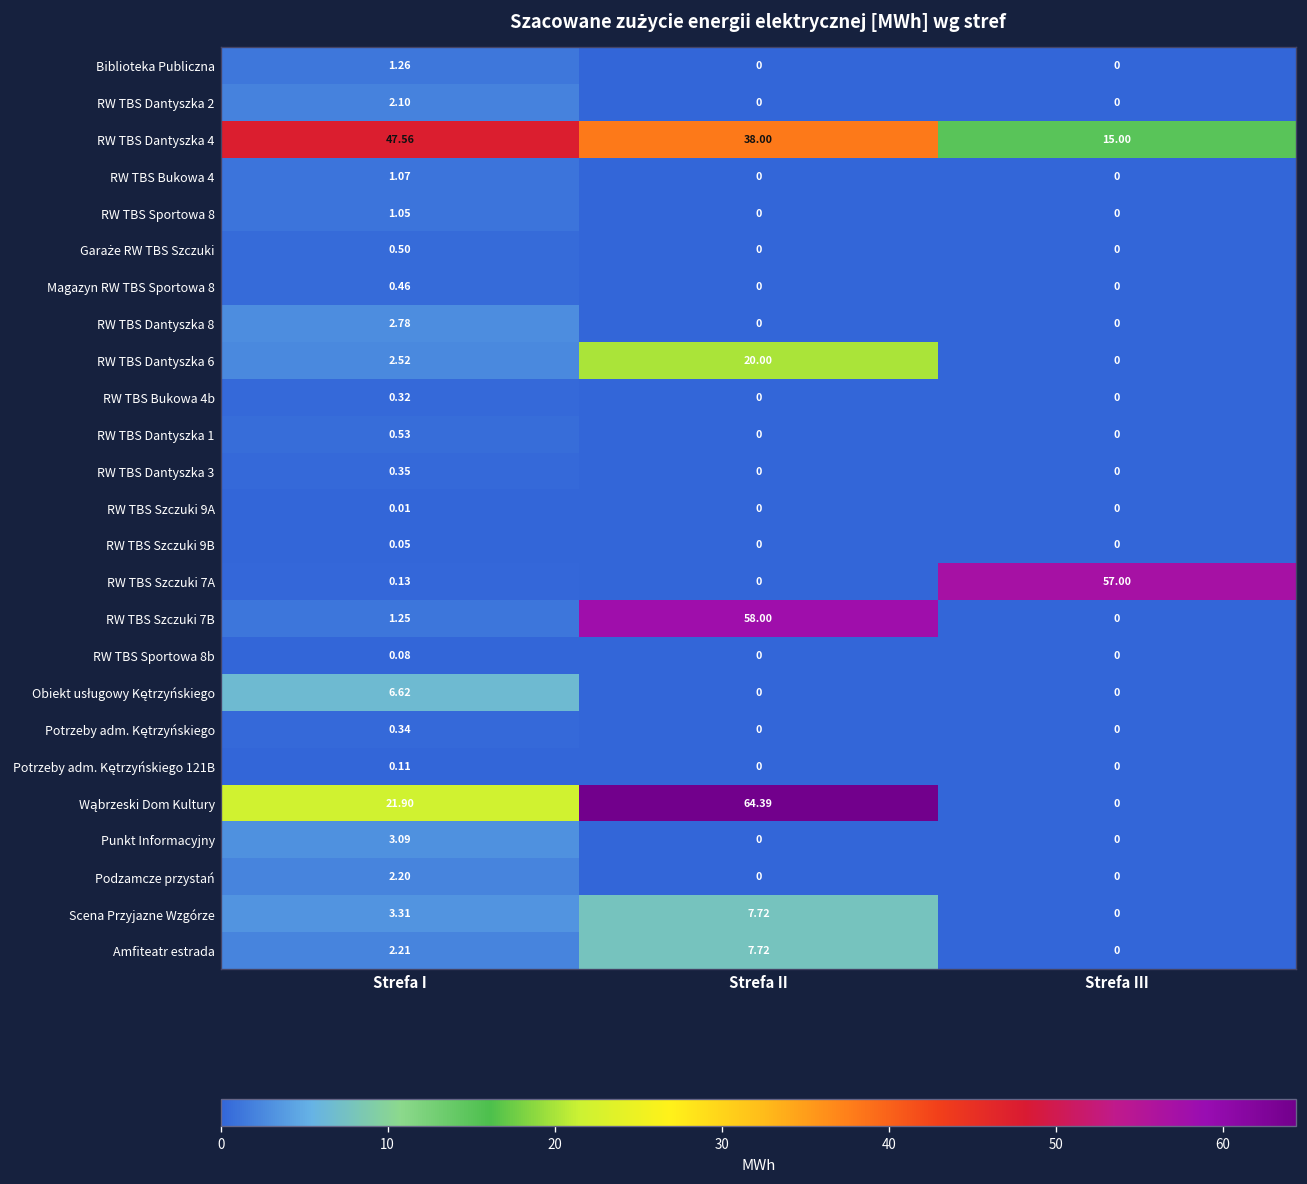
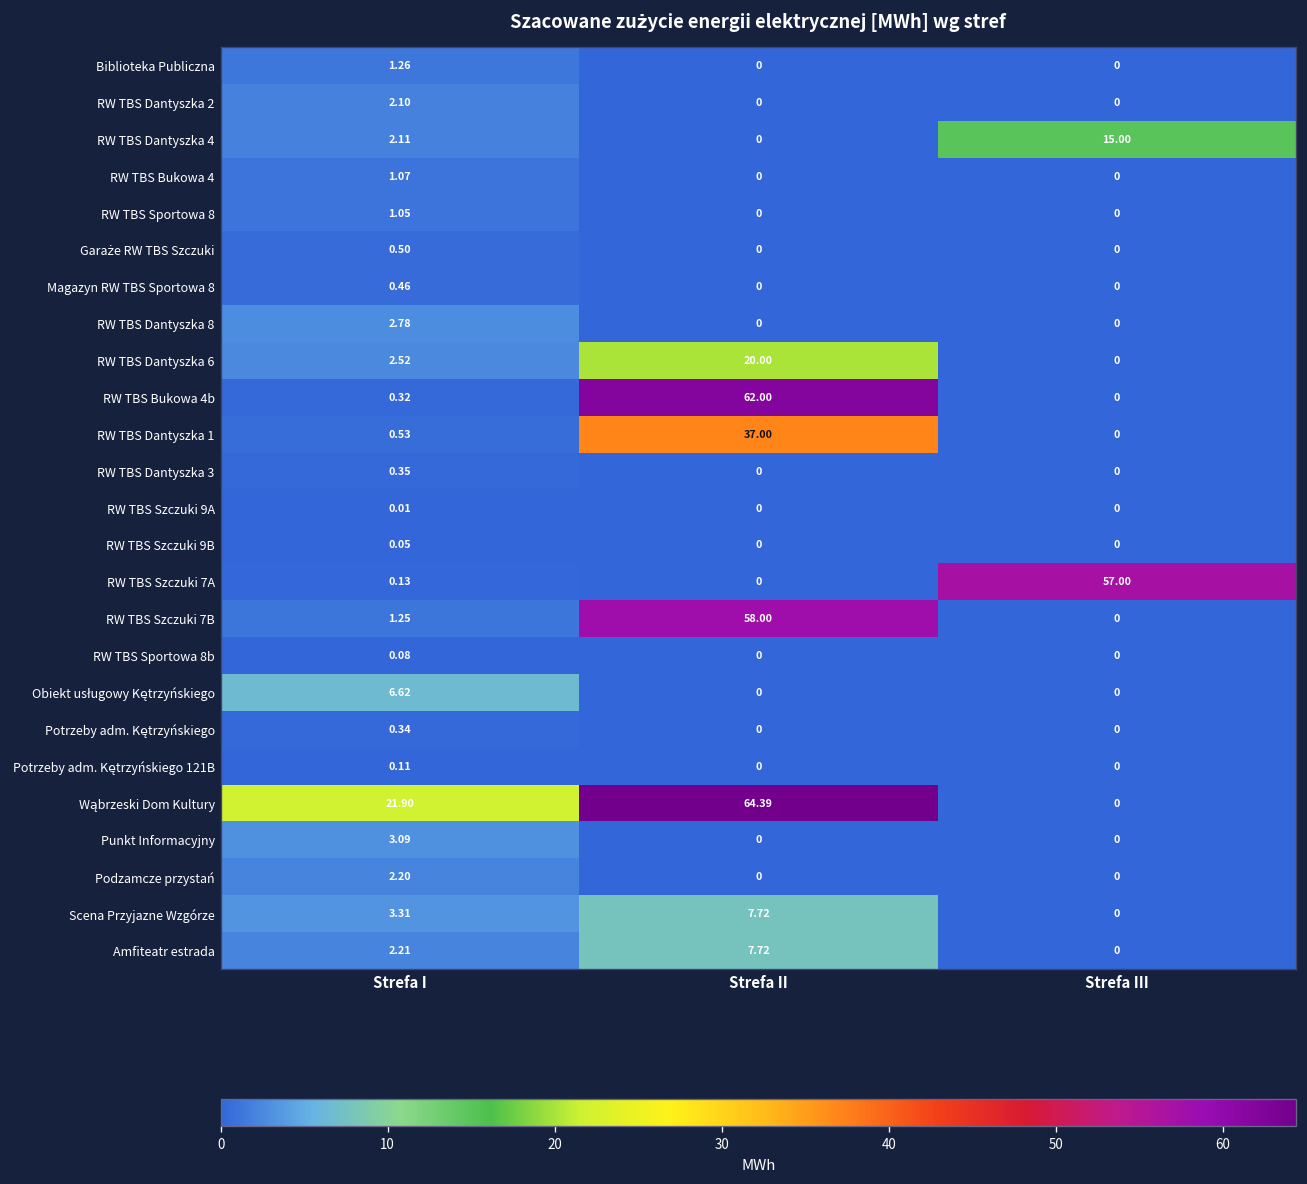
RW TBS Dantyszka 4, Strefa I: 47.56 -> 2.11
RW TBS Dantyszka 4, Strefa II: 38.00 -> 0
RW TBS Bukowa 4b, Strefa II: 0 -> 62.00
RW TBS Dantyszka 1, Strefa II: 0 -> 37.00
